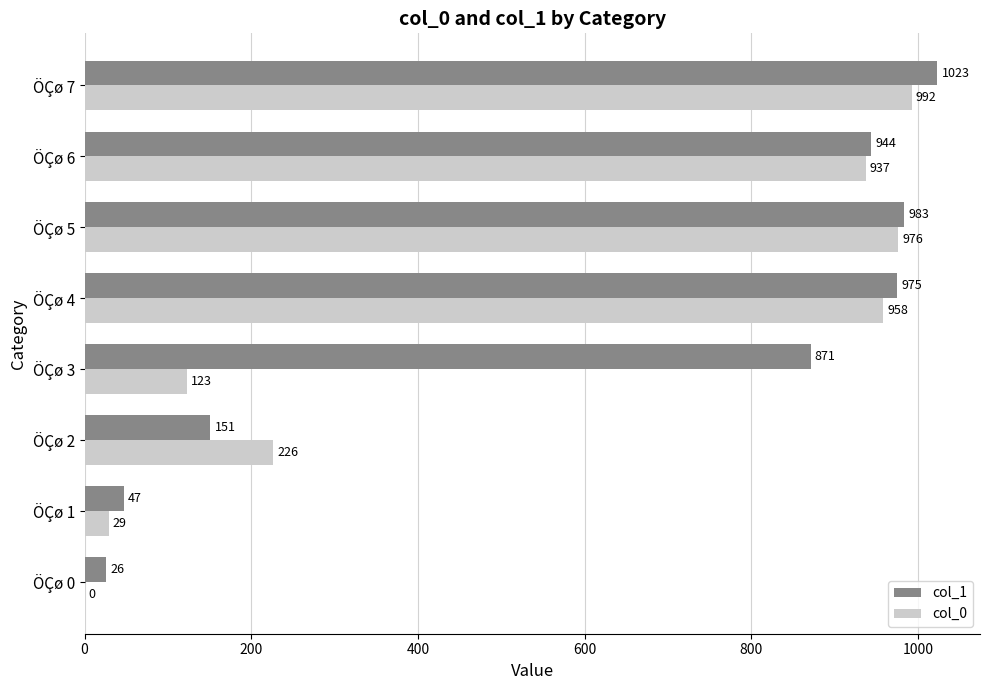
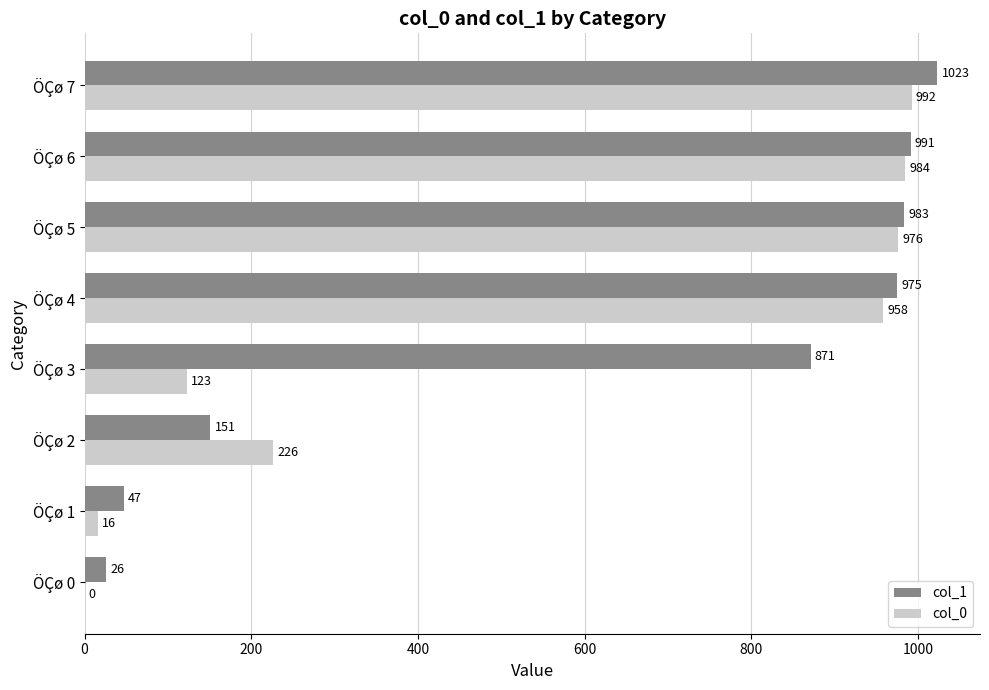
col_1, ÖÇø 6: 944 -> 991
col_0, ÖÇø 6: 937 -> 984
col_0, ÖÇø 1: 29 -> 16
